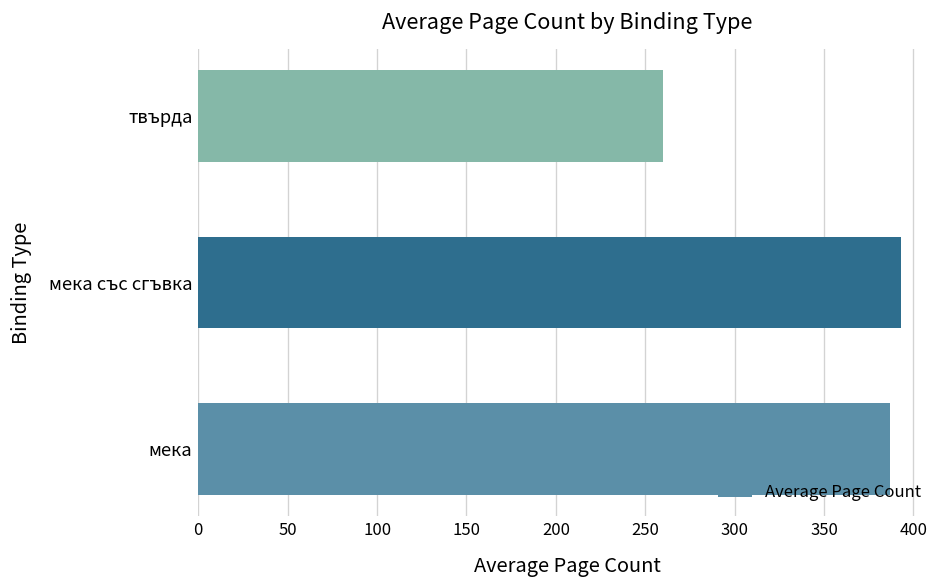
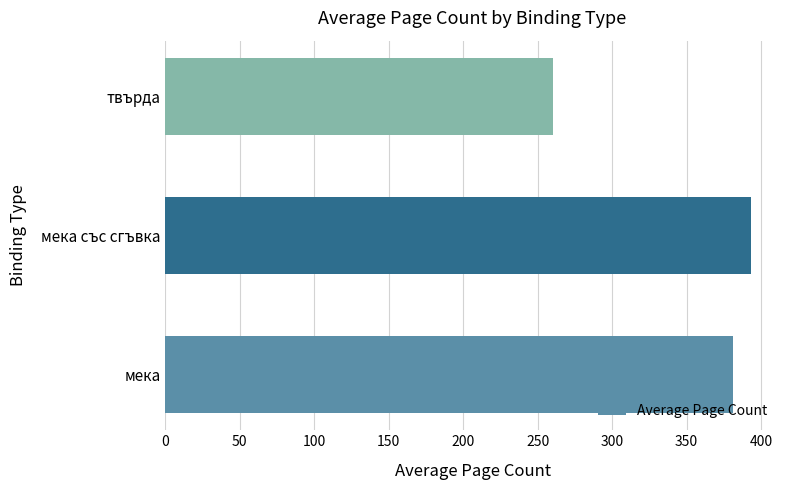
мека: 387 -> 381
